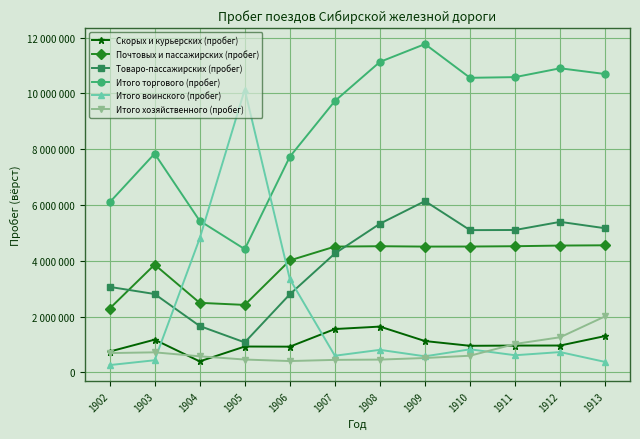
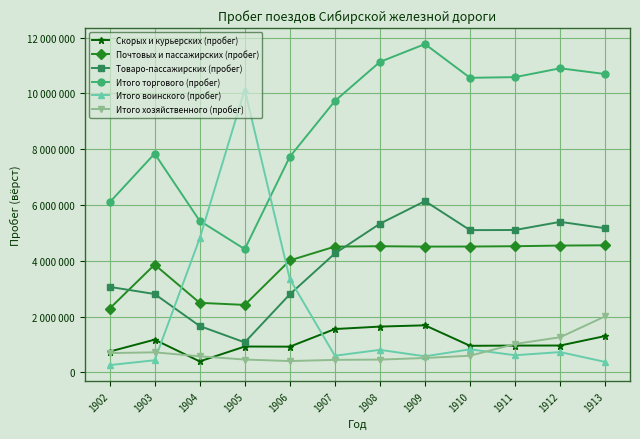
Скорых и курьерских (пробег), 1909: 1100000 -> 1700000
